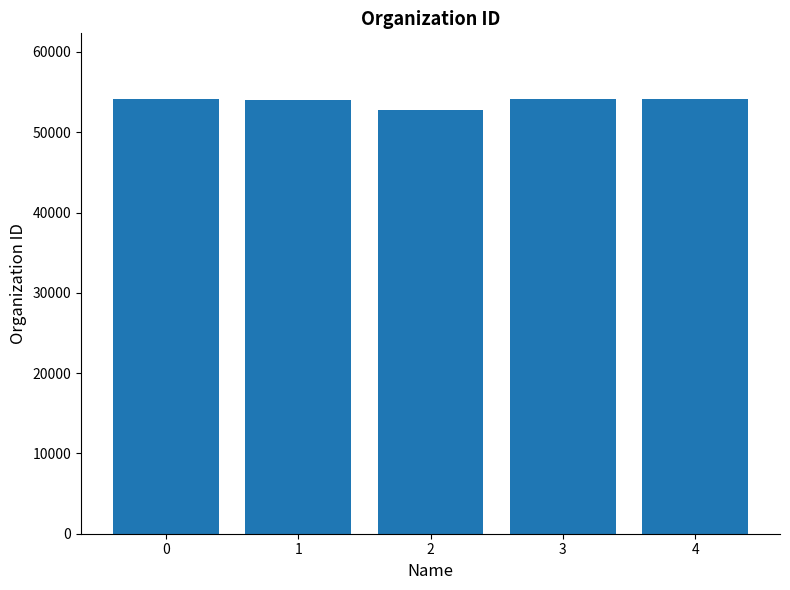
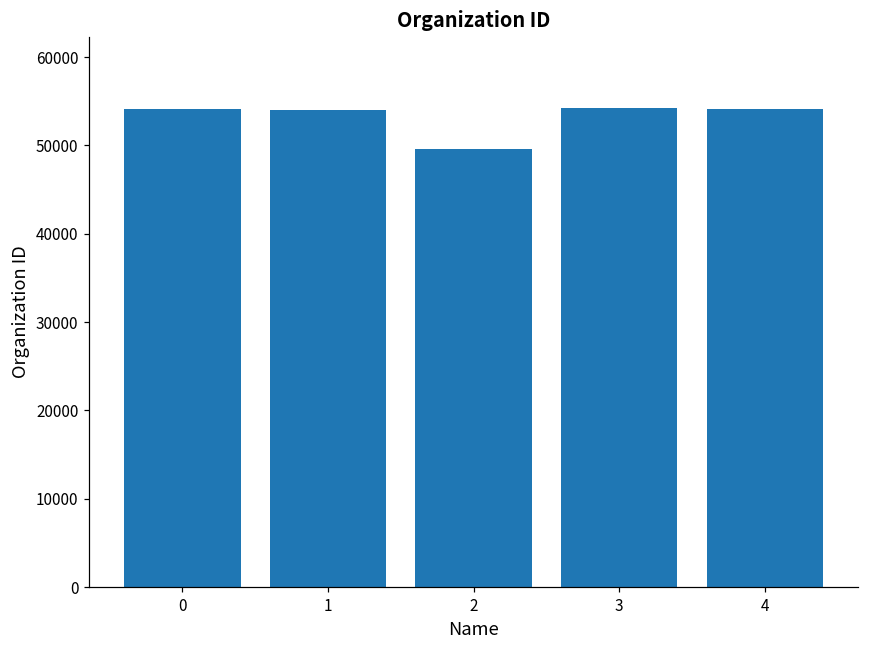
2: 53000 -> 50000
